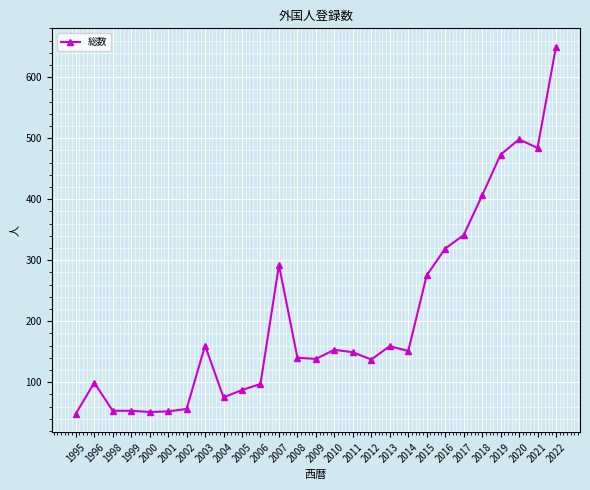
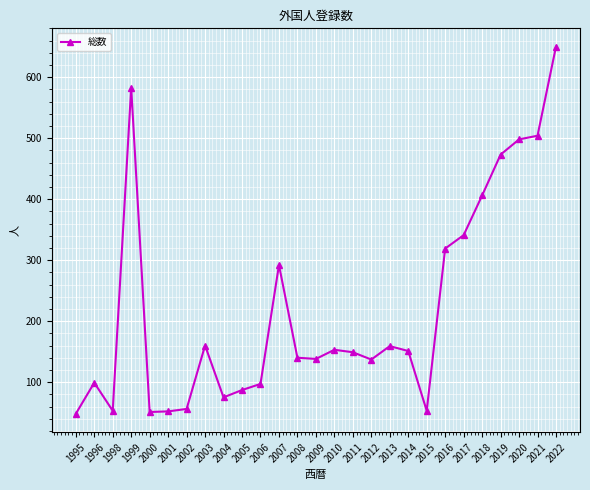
1999: 50 -> 580
2015: 280 -> 50
2021: 480 -> 500
